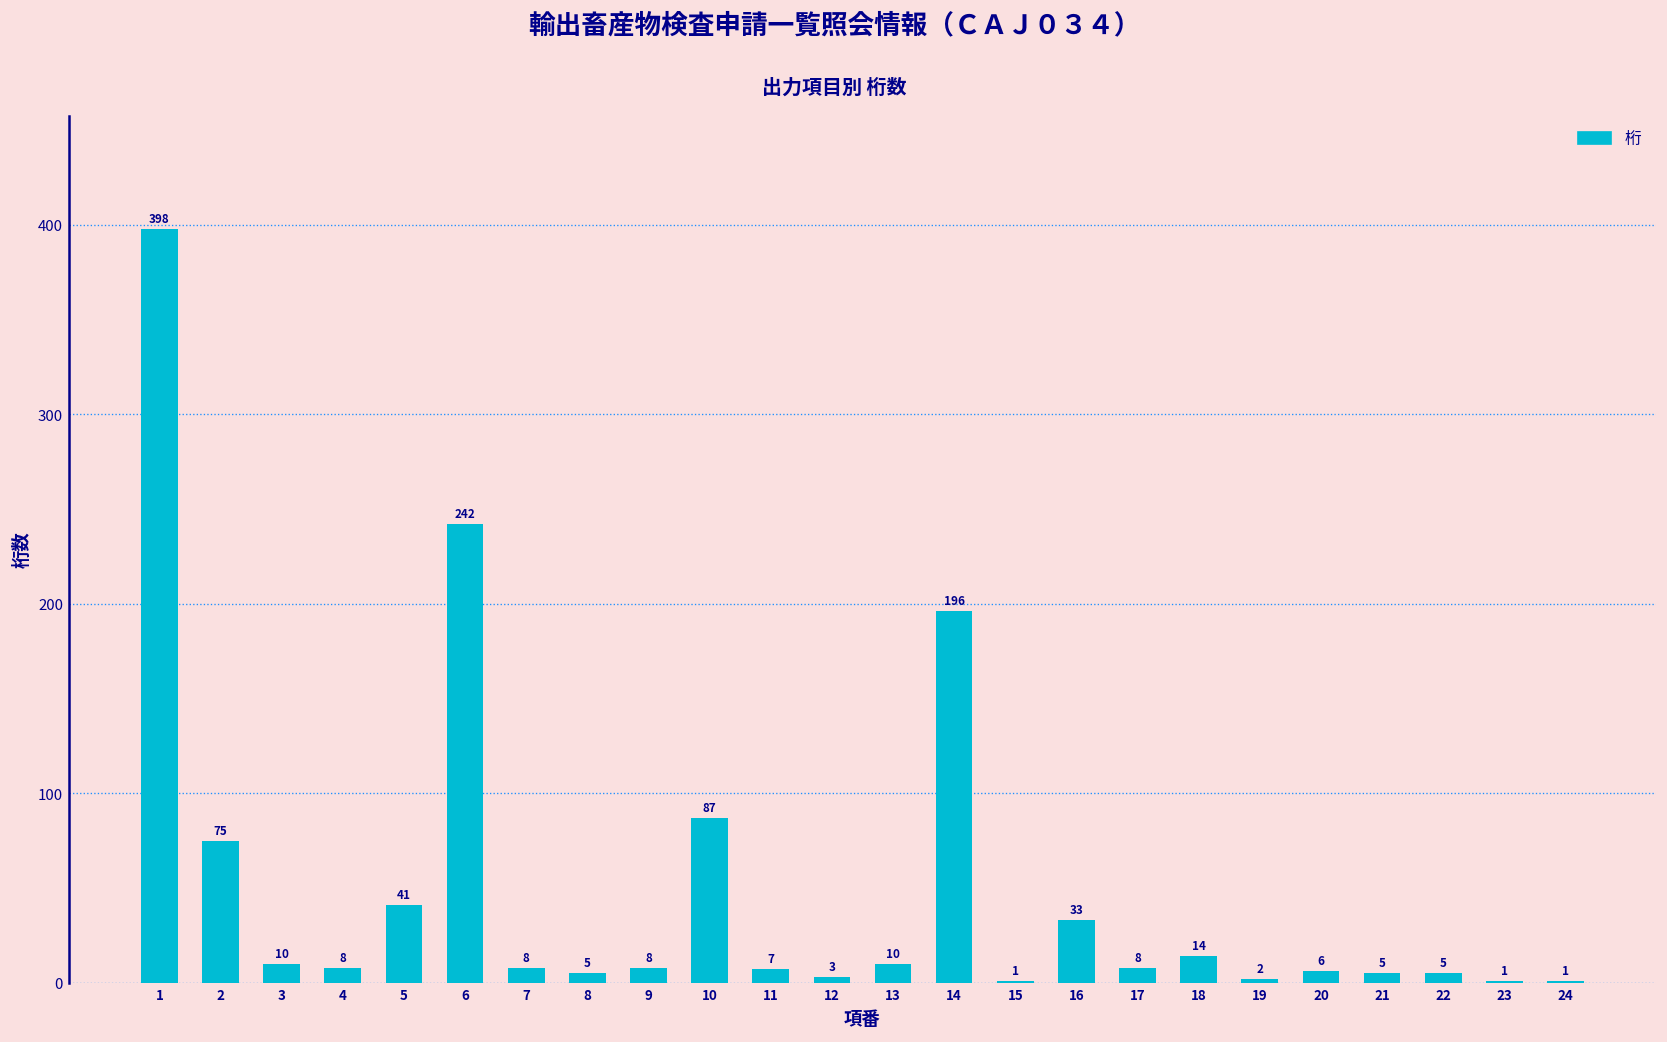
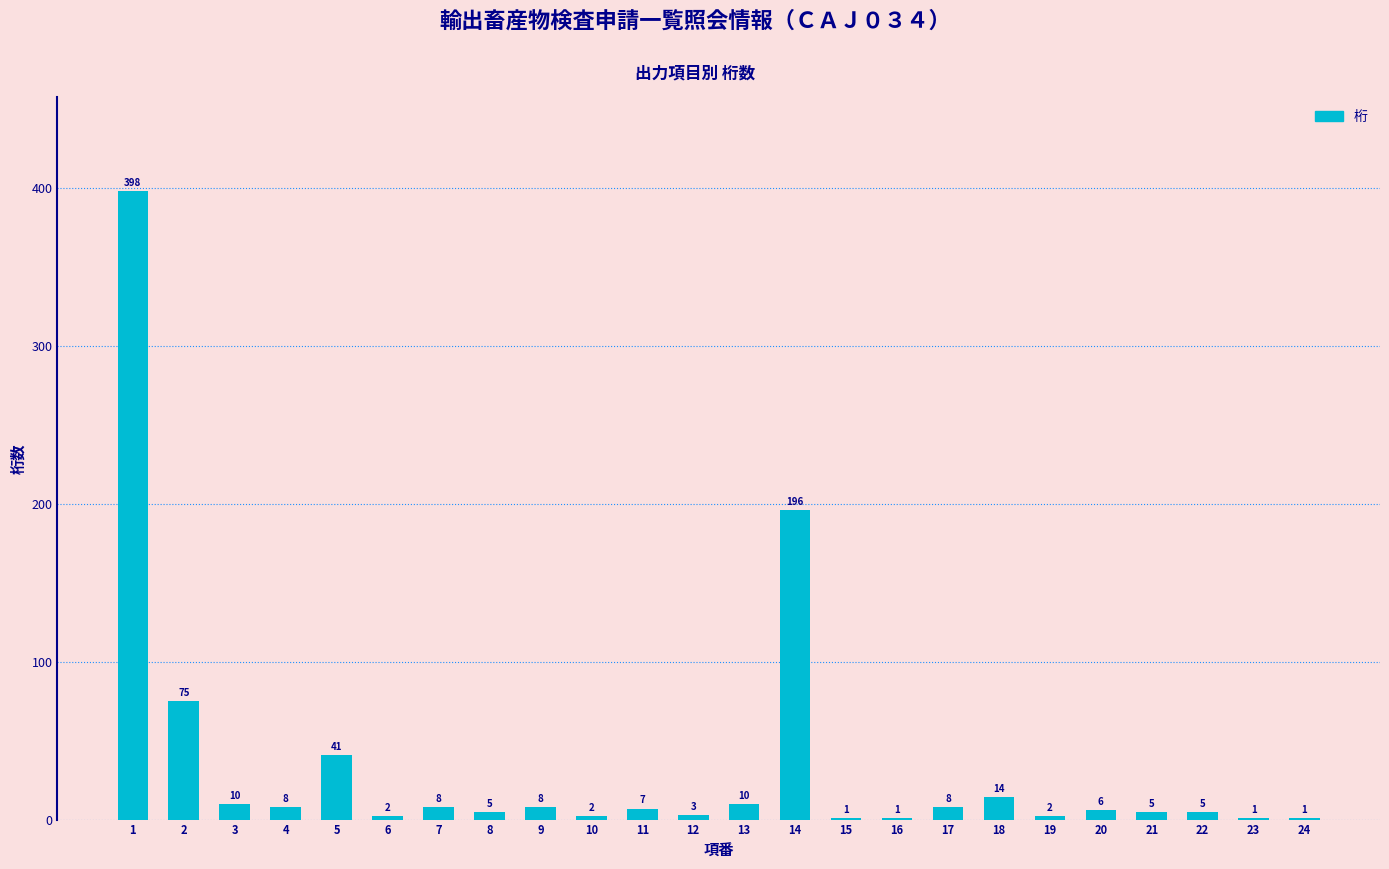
6: 242 -> 2
10: 87 -> 2
16: 33 -> 1
